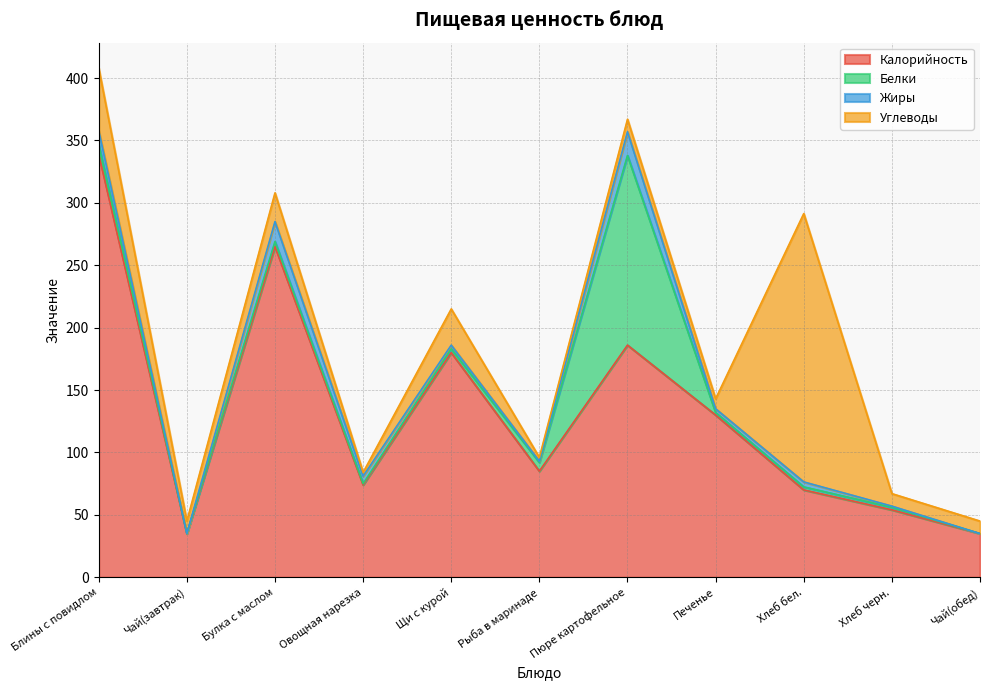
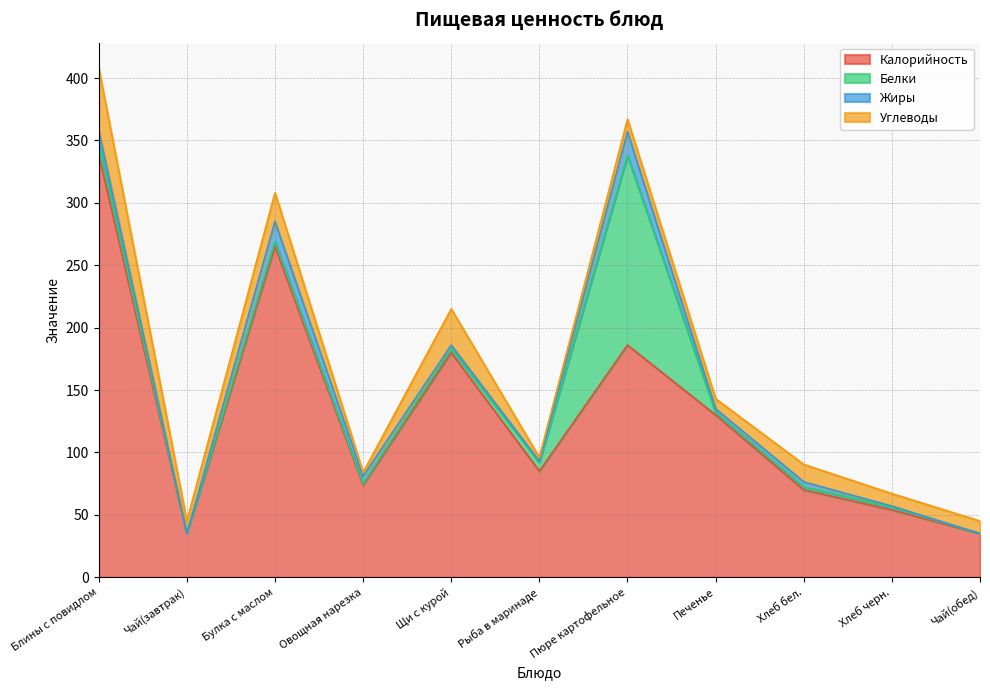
Углеводы, Хлеб бел.: 215 -> 14
